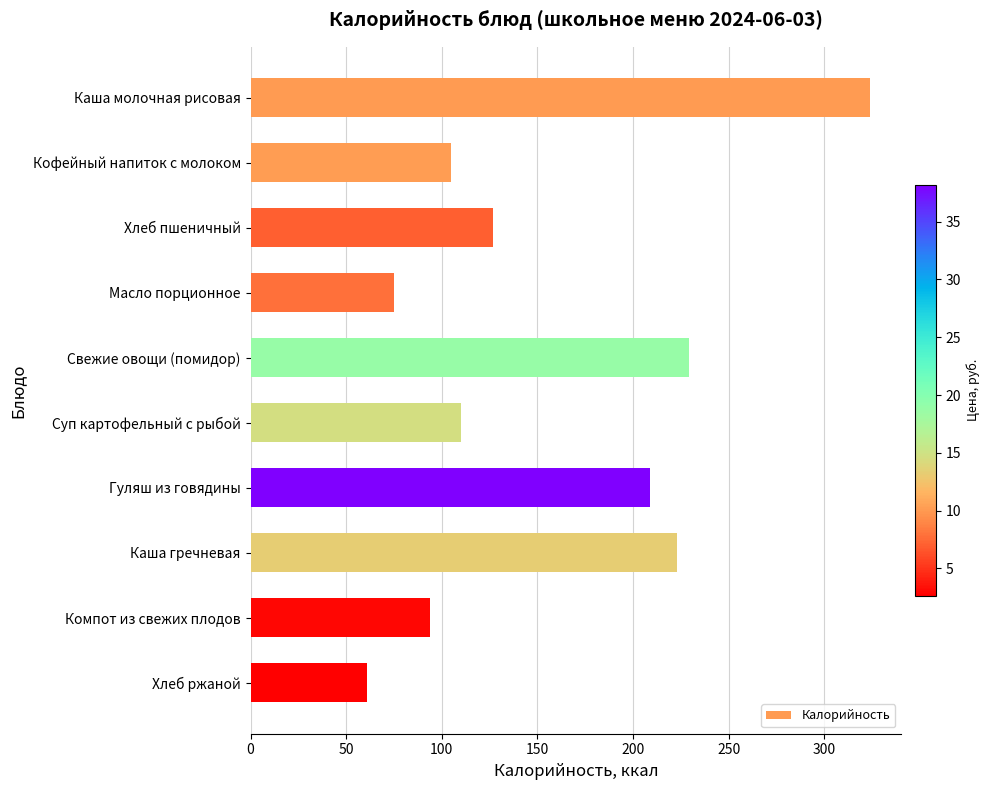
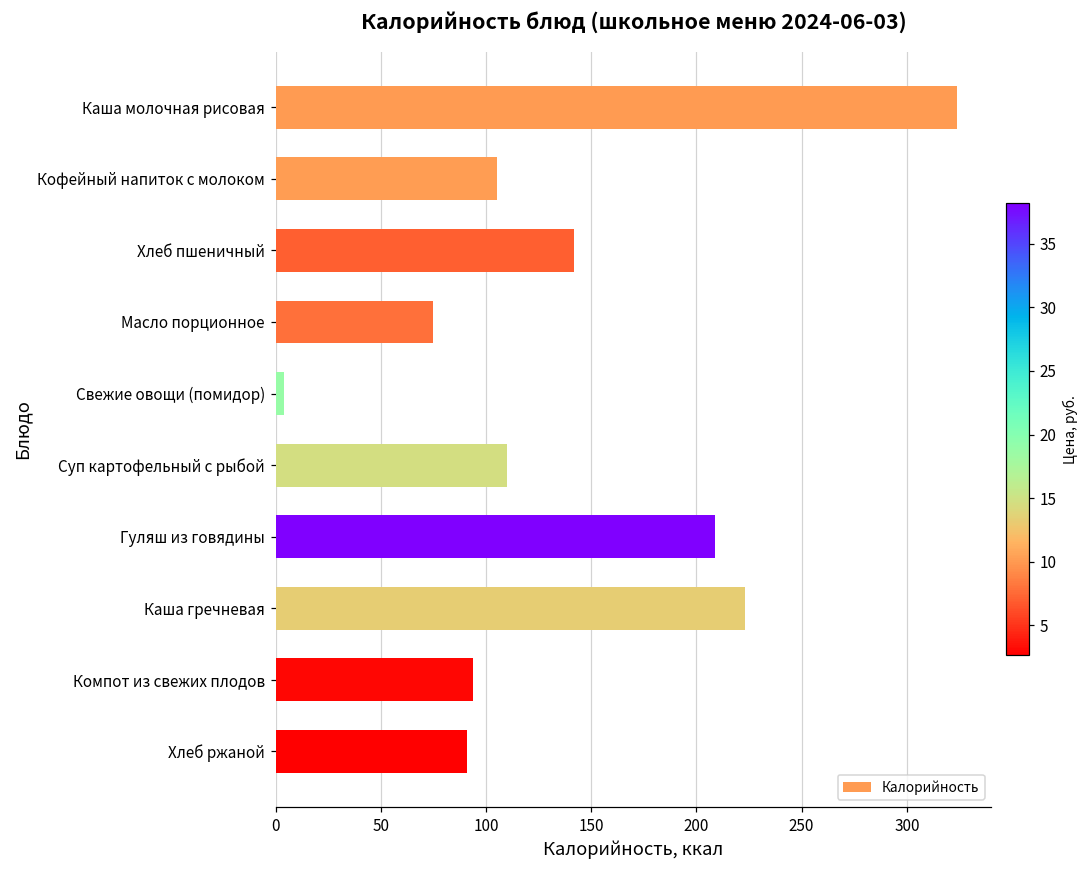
Хлеб пшеничный: 127 -> 142
Свежие овощи (помидор): 229 -> 4
Хлеб ржаной: 61 -> 91
